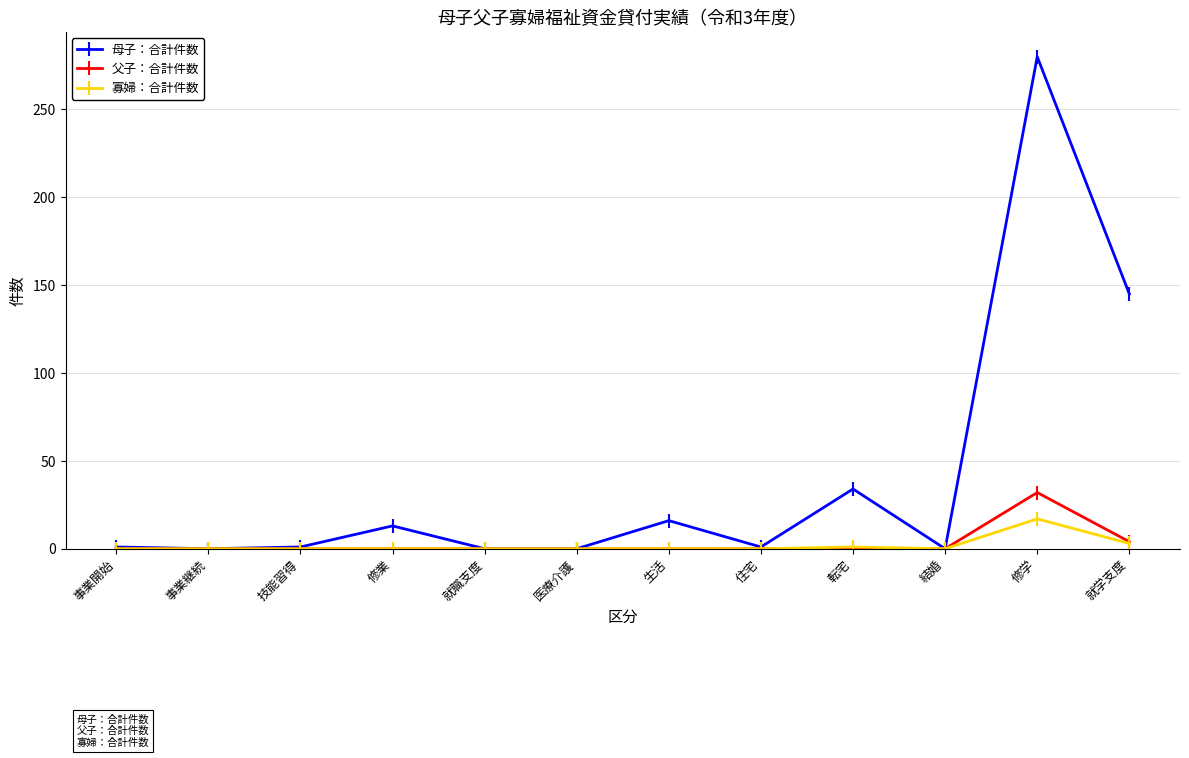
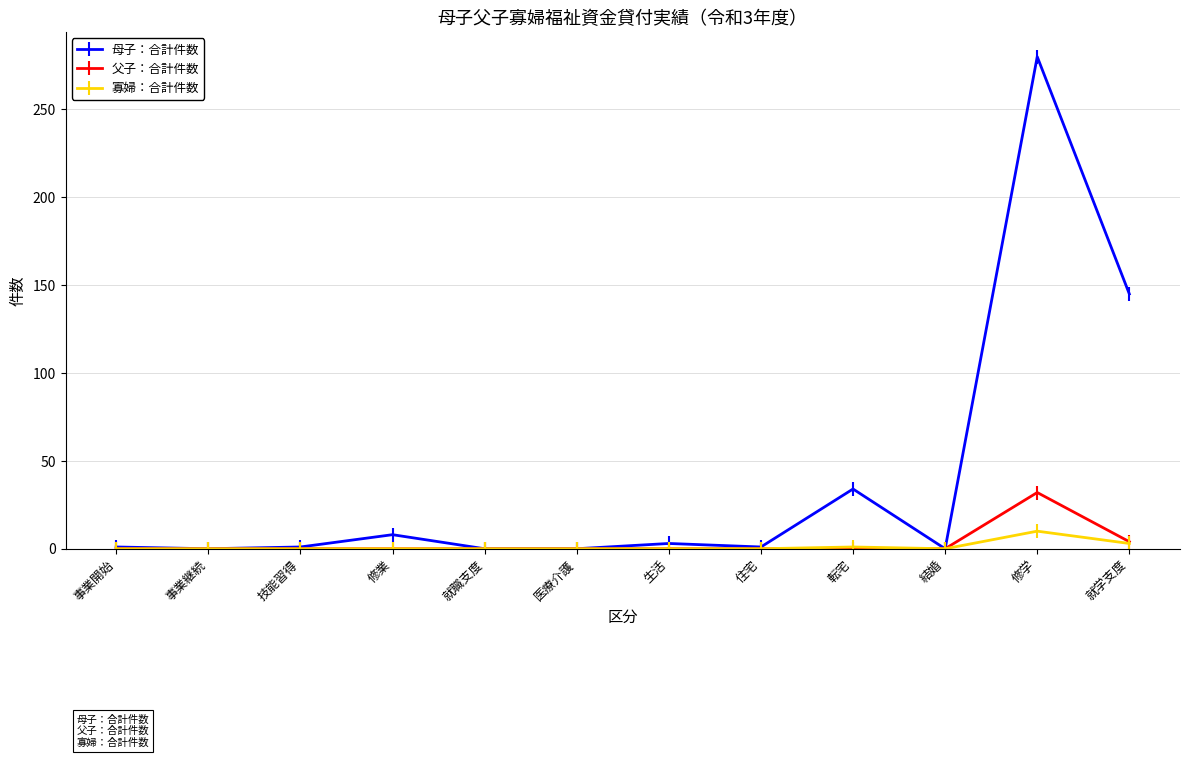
母子：合計件数, 修業: 13 -> 8
母子：合計件数, 生活: 16 -> 3
寡婦：合計件数, 修学: 17 -> 10
